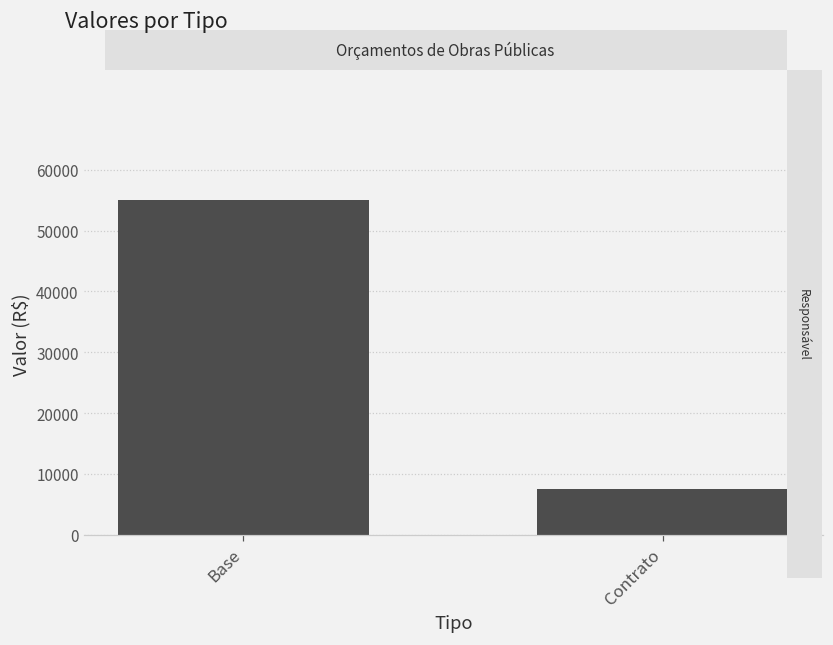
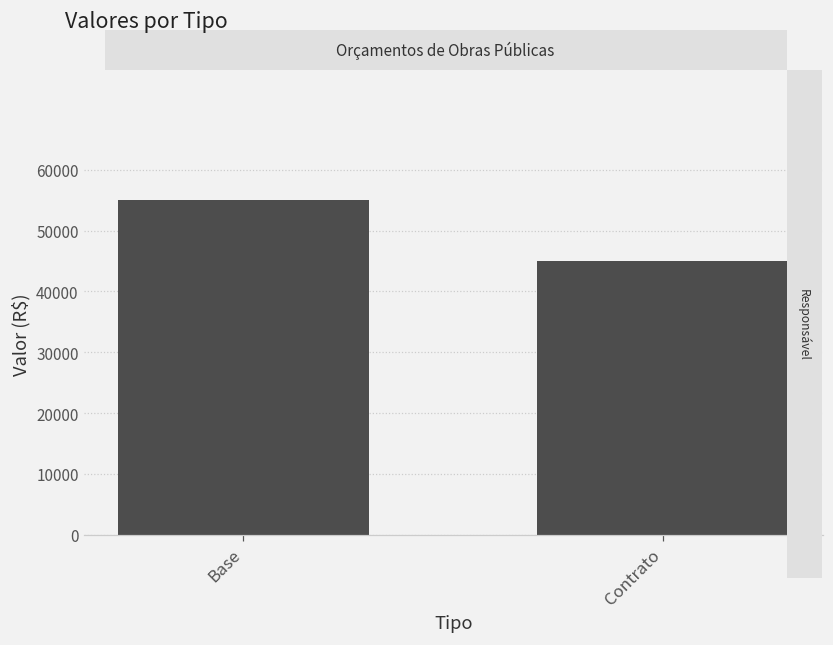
Contrato: 7000 -> 45000
